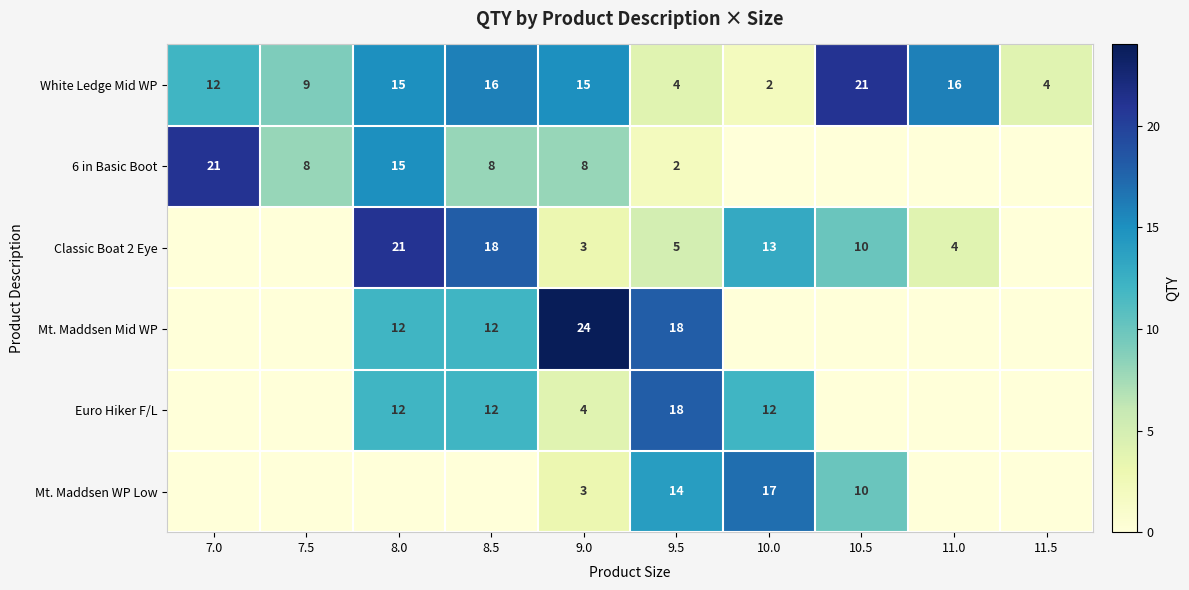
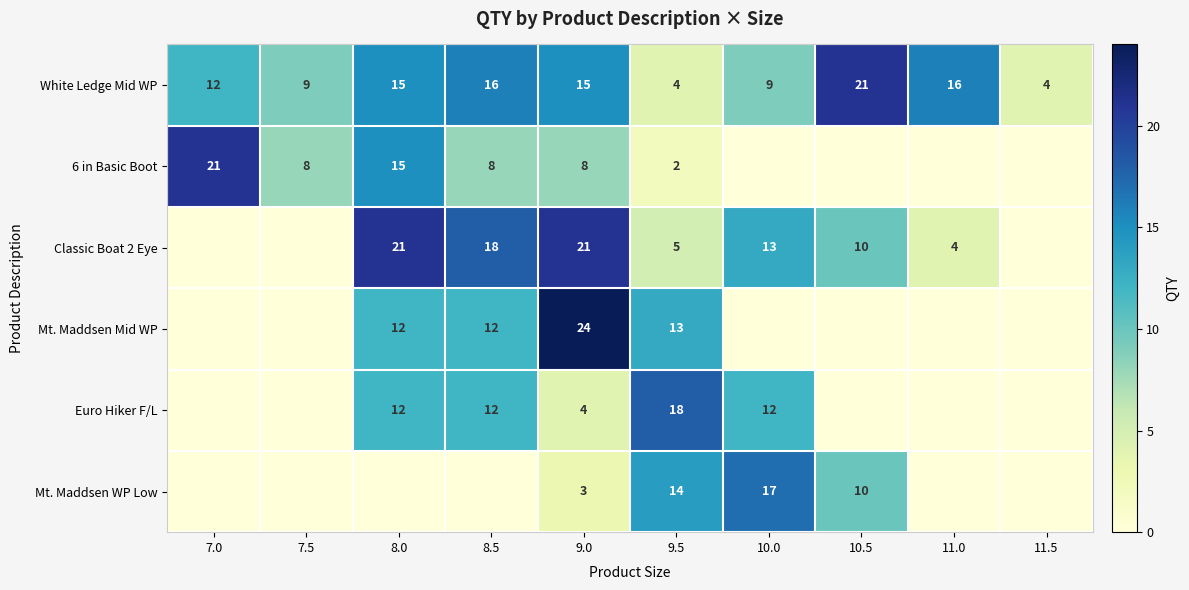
White Ledge Mid WP, 10.0: 2 -> 9
Classic Boat 2 Eye, 9.0: 3 -> 21
Mt. Maddsen Mid WP, 9.5: 18 -> 13
